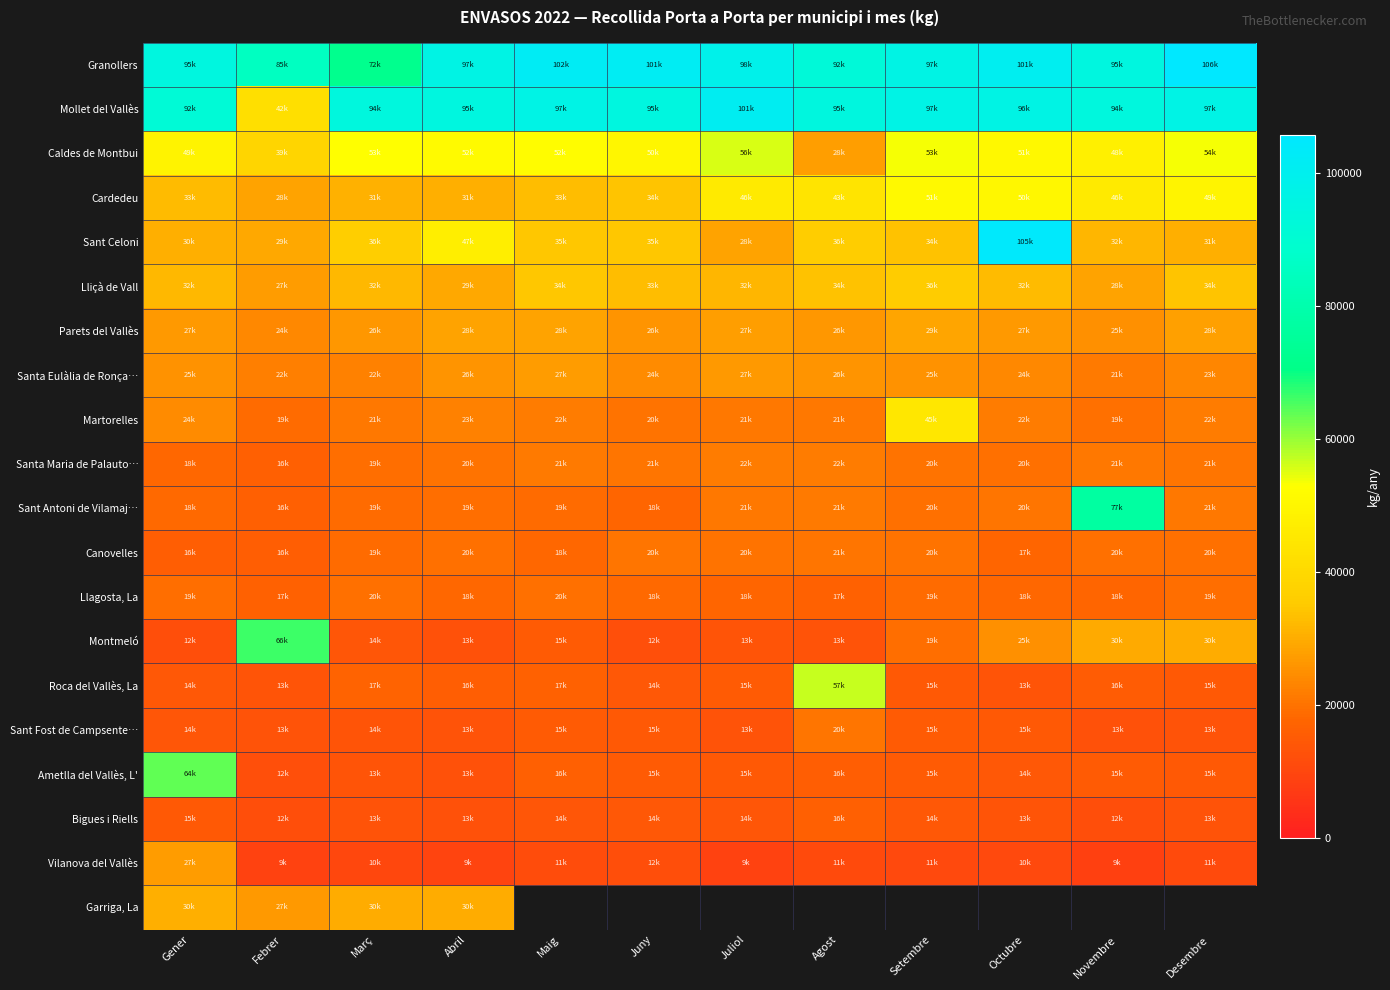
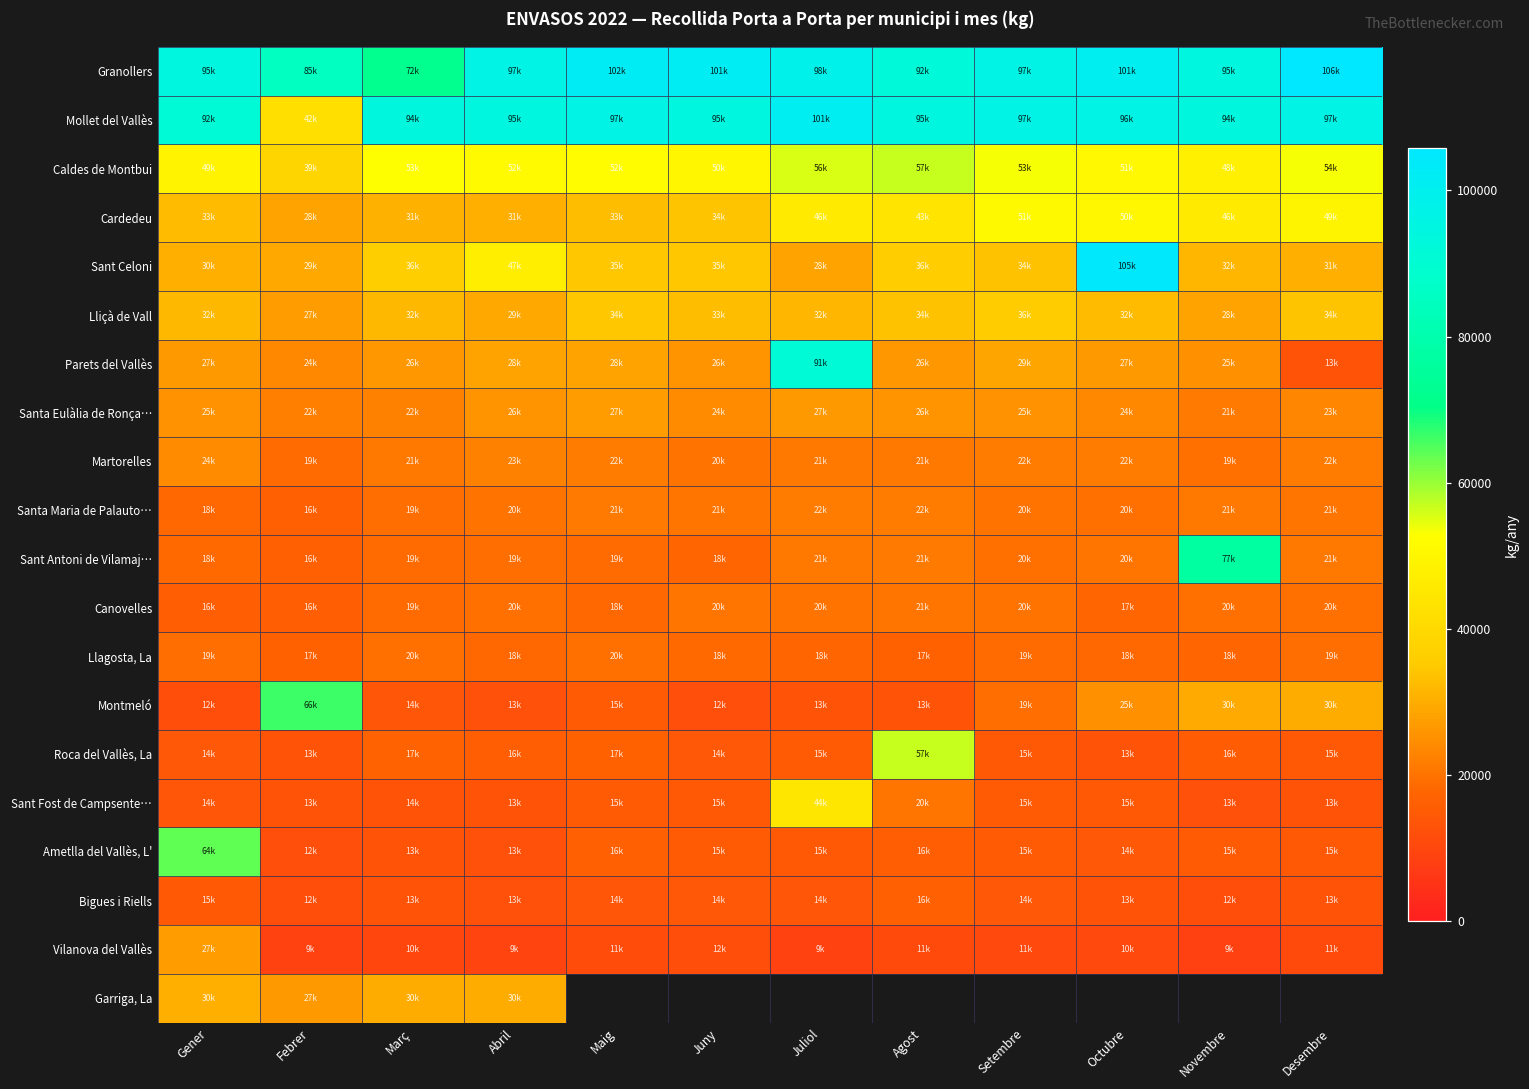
Caldes de Montbui, Agost: 28k -> 57k
Parets del Vallès, Juliol: 27k -> 91k
Parets del Vallès, Desembre: 28k -> 13k
Martorelles, Setembre: 45k -> 22k
Sant Fost de Campsente…, Juliol: 13k -> 44k
